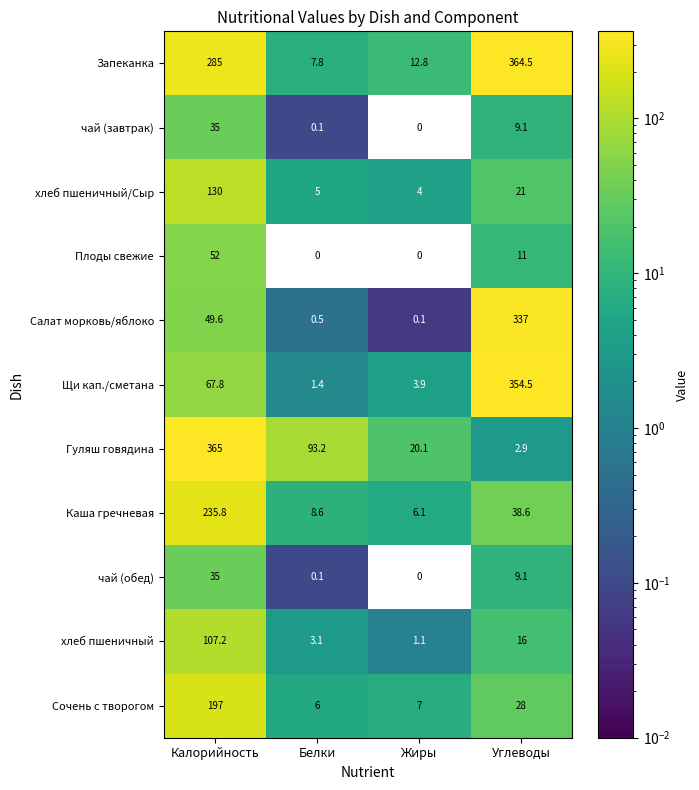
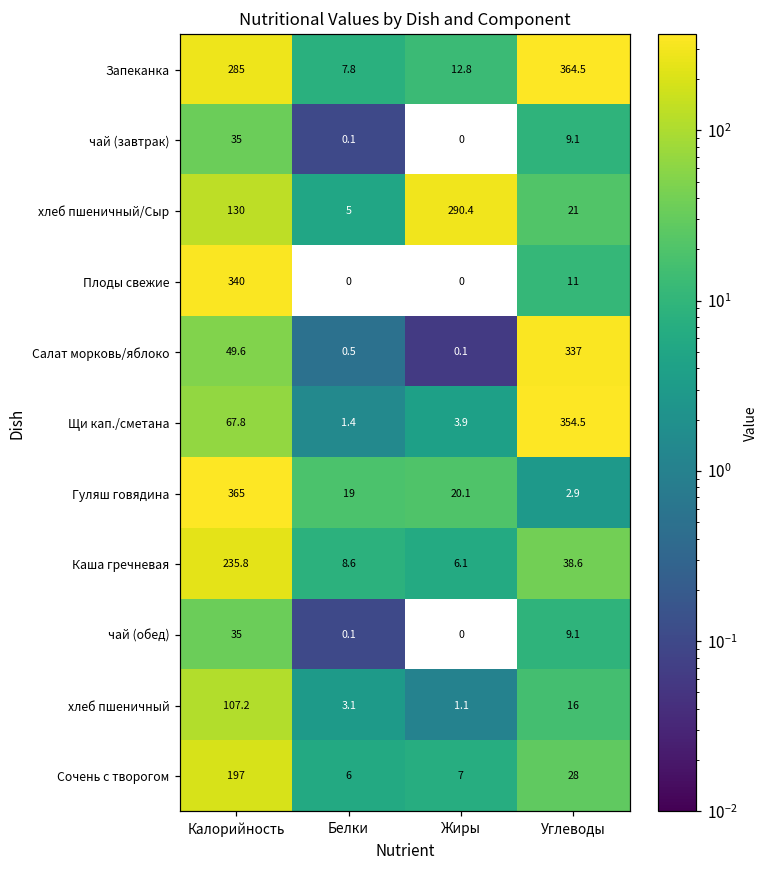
хлеб пшеничный/Сыр, Жиры: 4 -> 290.4
Плоды свежие, Калорийность: 52 -> 340
Гуляш говядина, Белки: 93.2 -> 19
